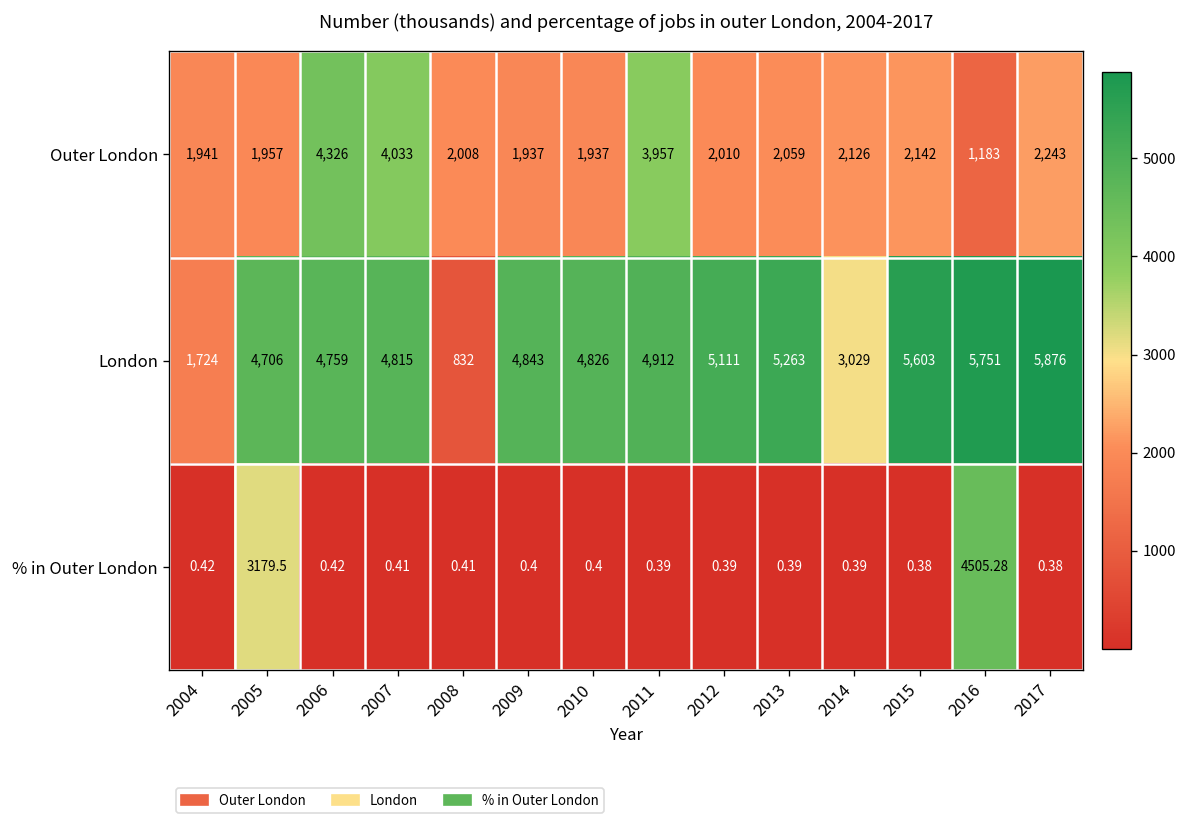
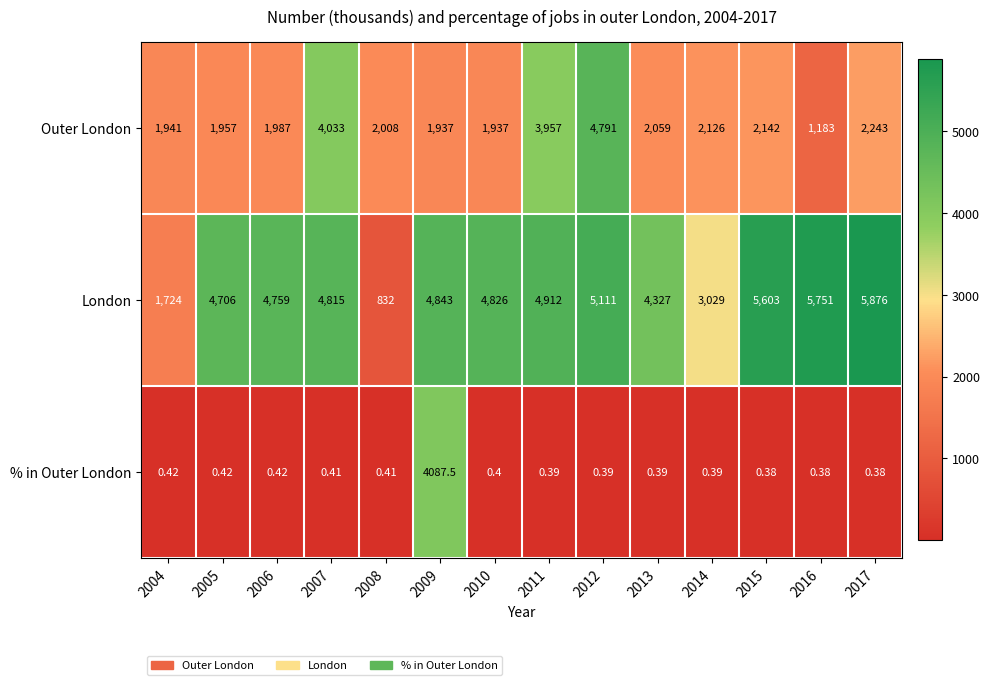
Outer London, 2006: 4,326 -> 1,987
Outer London, 2012: 2,010 -> 4,791
London, 2013: 5,263 -> 4,327
% in Outer London, 2005: 3179.5 -> 0.42
% in Outer London, 2009: 0.4 -> 4087.5
% in Outer London, 2016: 4505.28 -> 0.38
